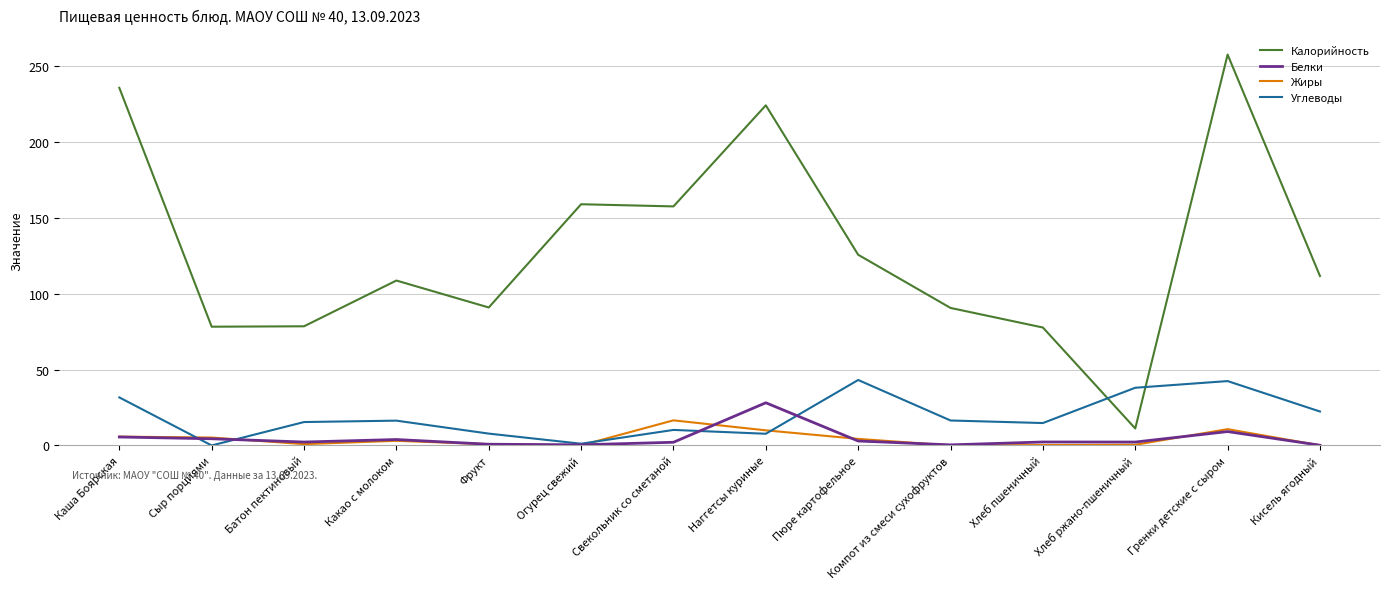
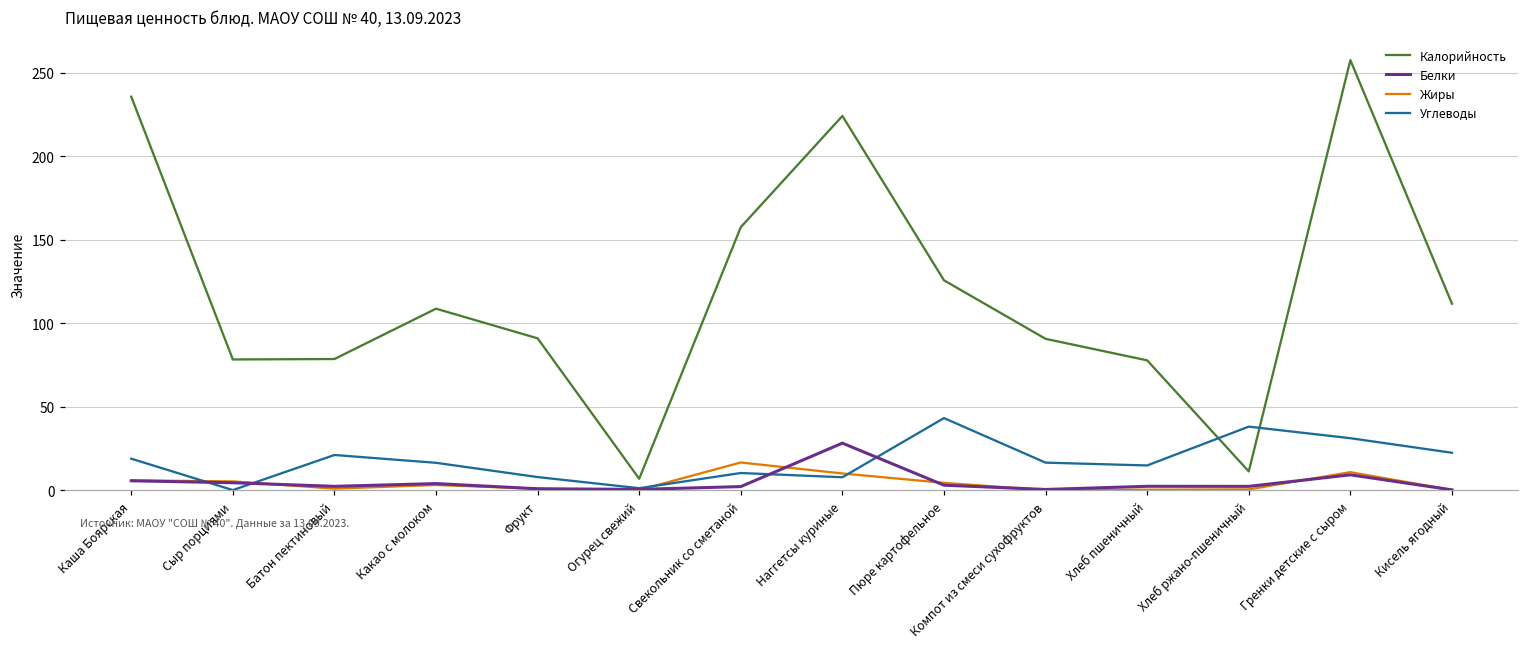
Углеводы, Каша Боярская: 32 -> 19
Углеводы, Батон пектиновый: 15 -> 21
Калорийность, Огурец свежий: 159 -> 7
Углеводы, Гренки детские с сыром: 42 -> 31
